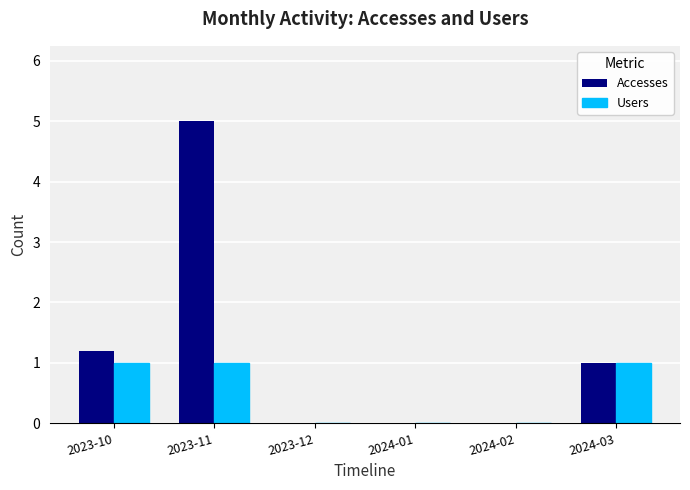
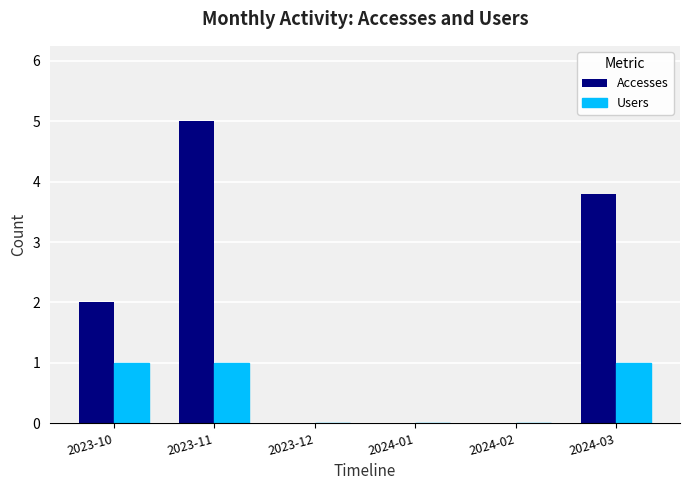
Accesses, 2023-10: 1.2 -> 2.0
Accesses, 2024-03: 1.0 -> 3.8
